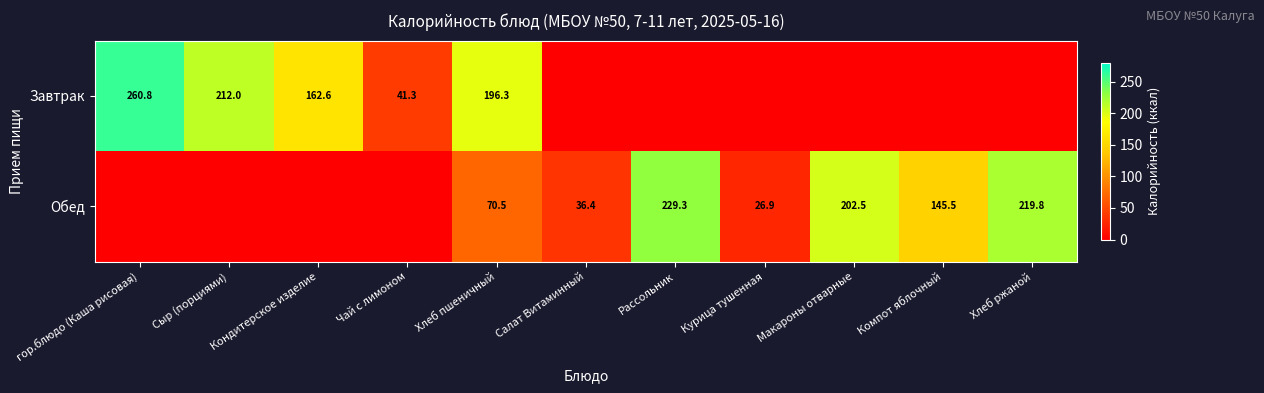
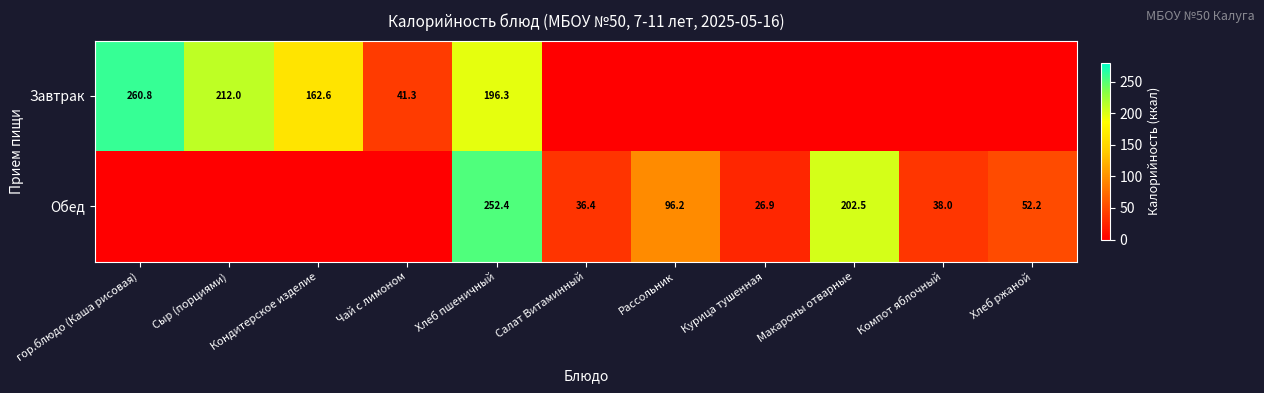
Обед, Хлеб пшеничный: 70.5 -> 252.4
Обед, Рассольник: 229.3 -> 96.2
Обед, Компот яблочный: 145.5 -> 38.0
Обед, Хлеб ржаной: 219.8 -> 52.2
